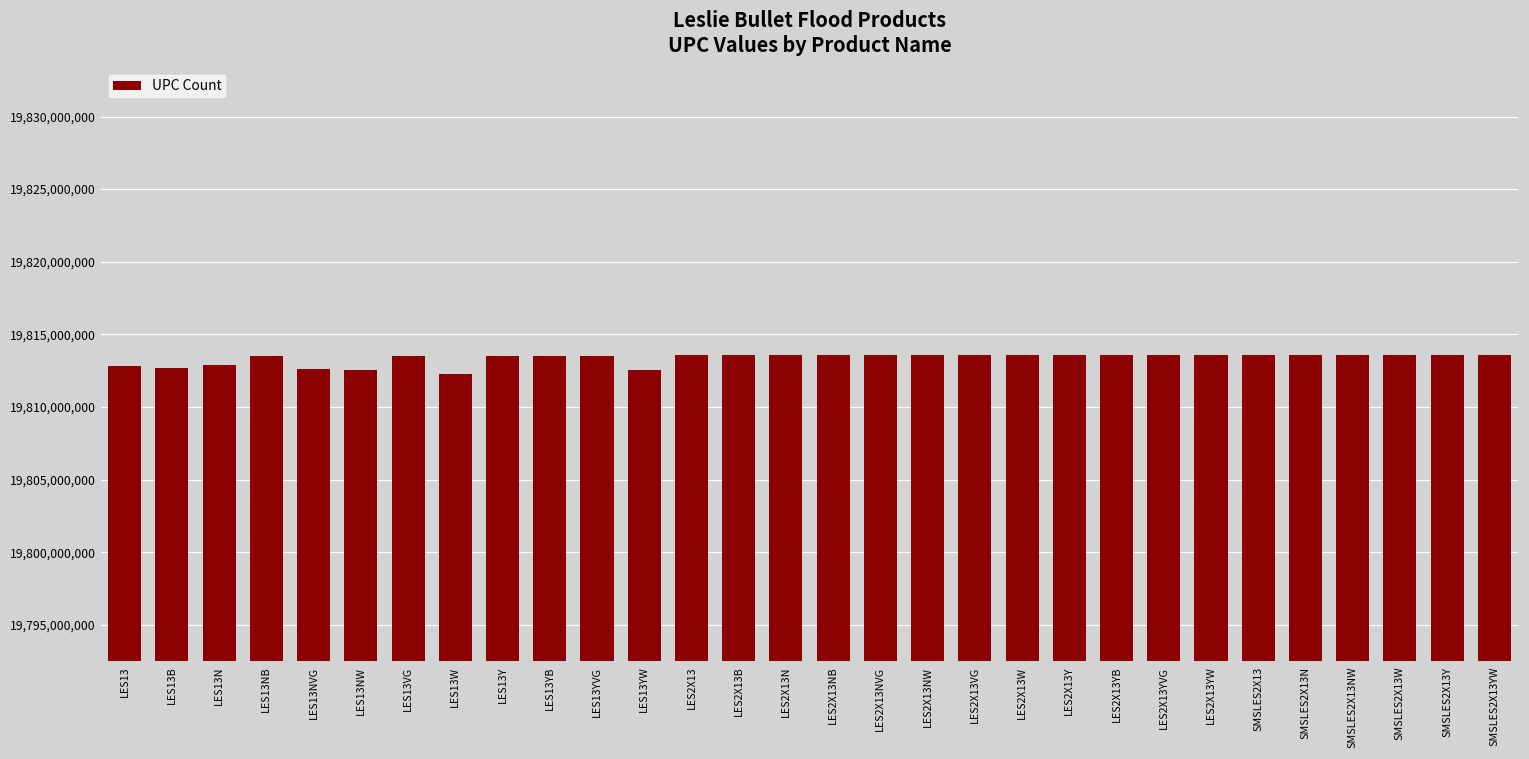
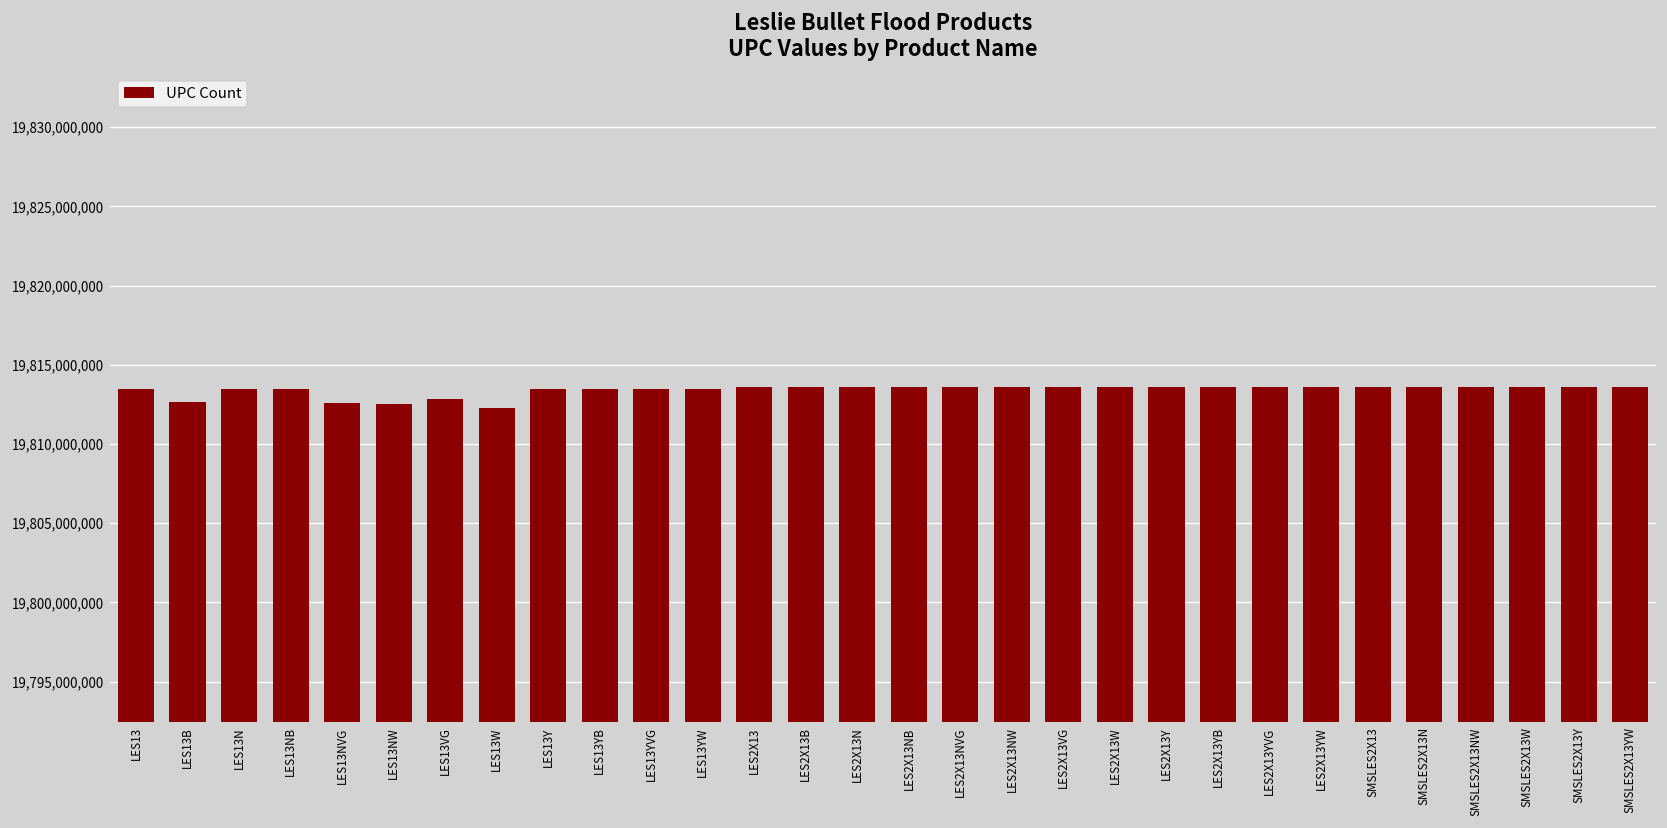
LES13: 19,812,800,000 -> 19,813,500,000
LES13N: 19,812,900,000 -> 19,813,500,000
LES13VG: 19,813,500,000 -> 19,812,800,000
LES13YW: 19,812,600,000 -> 19,813,500,000
